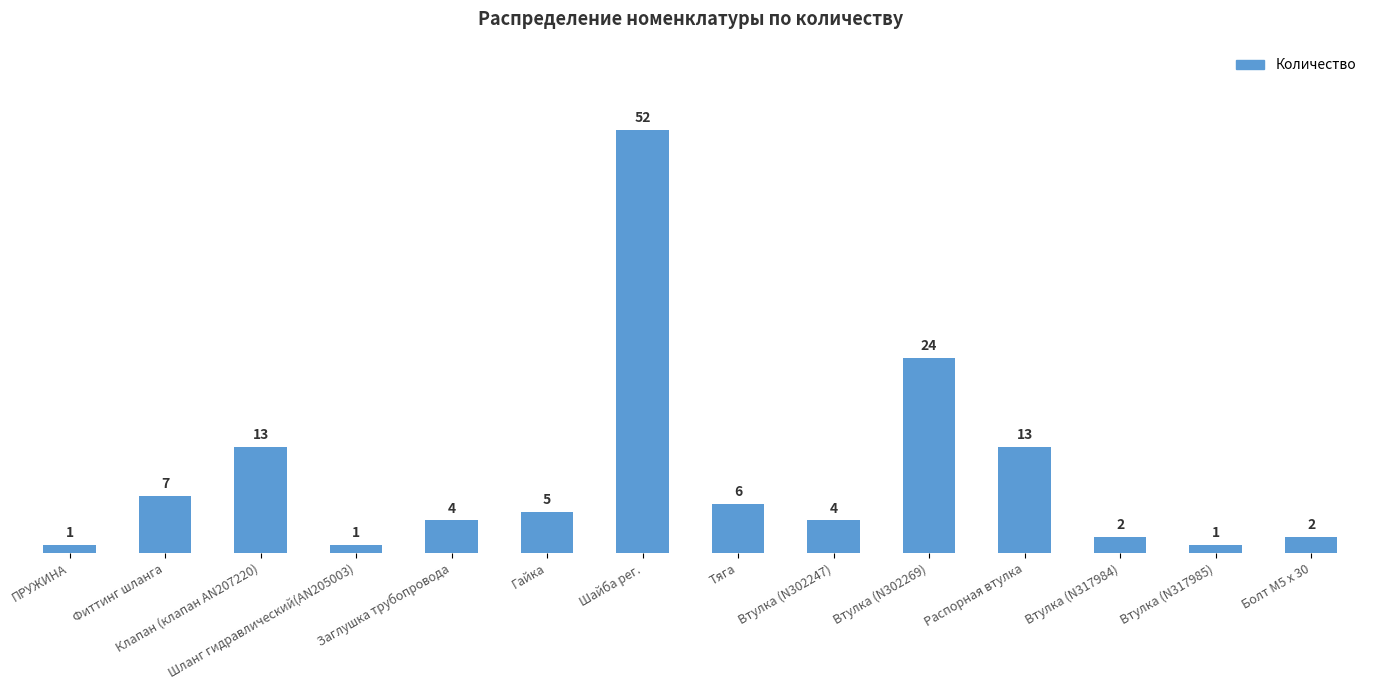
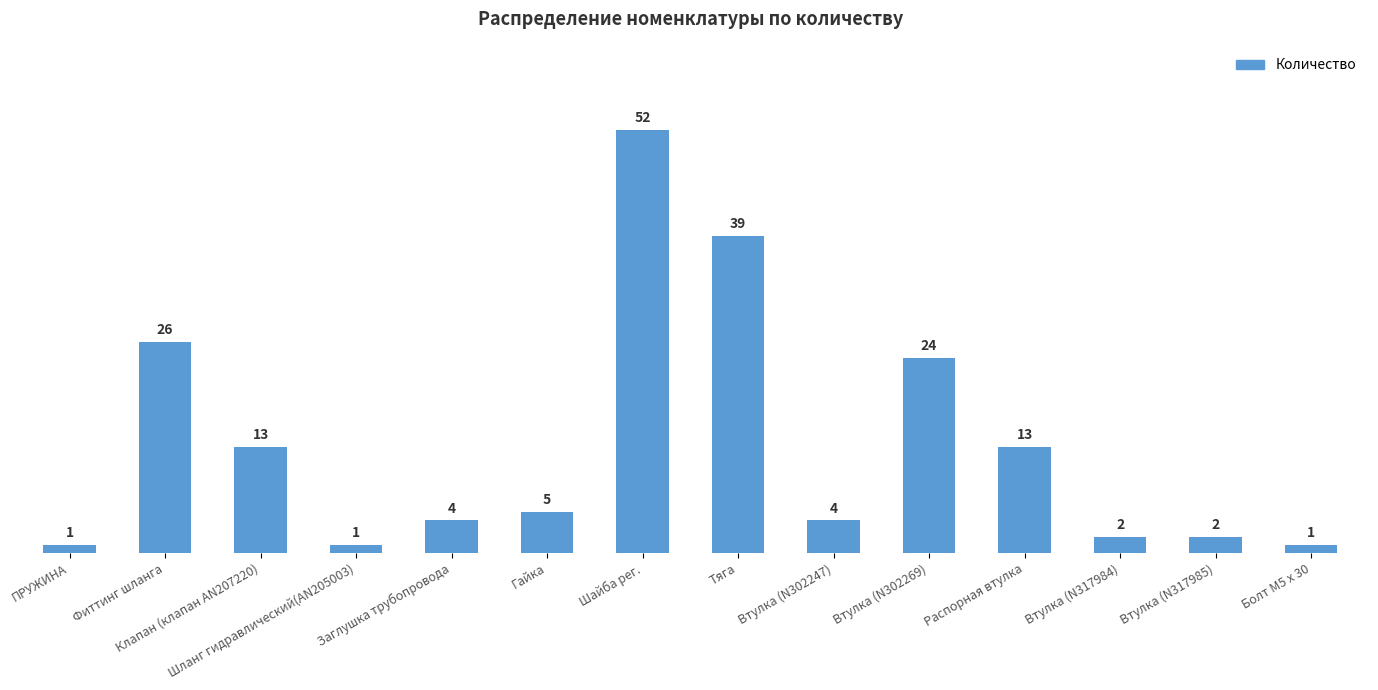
Фиттинг шланга: 7 -> 26
Тяга: 6 -> 39
Втулка (N317985): 1 -> 2
Болт M5 x 30: 2 -> 1
